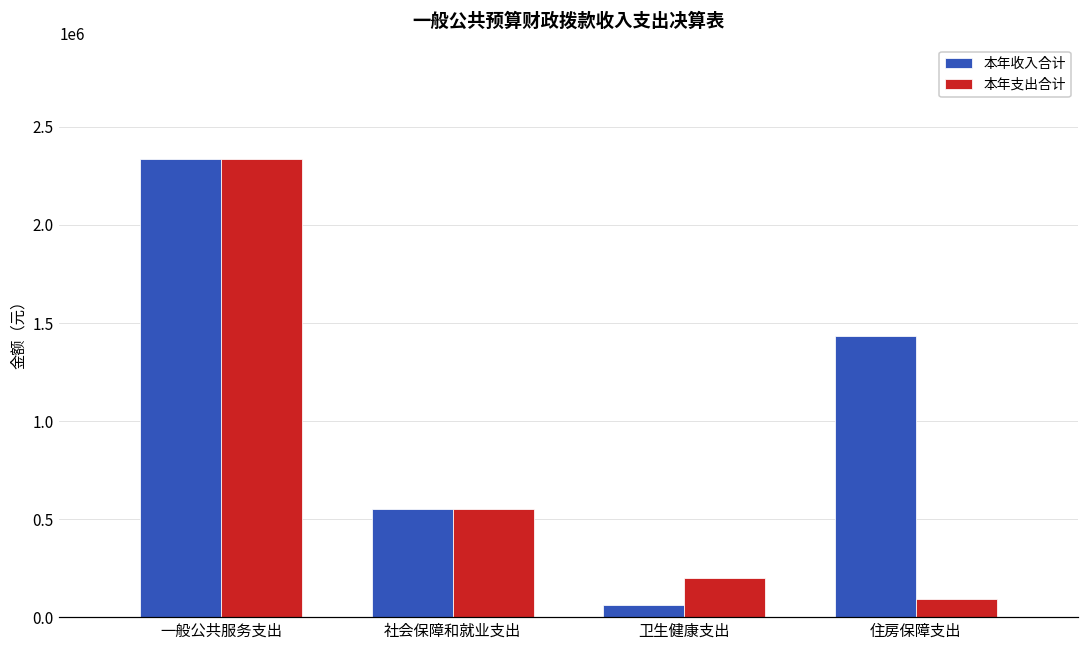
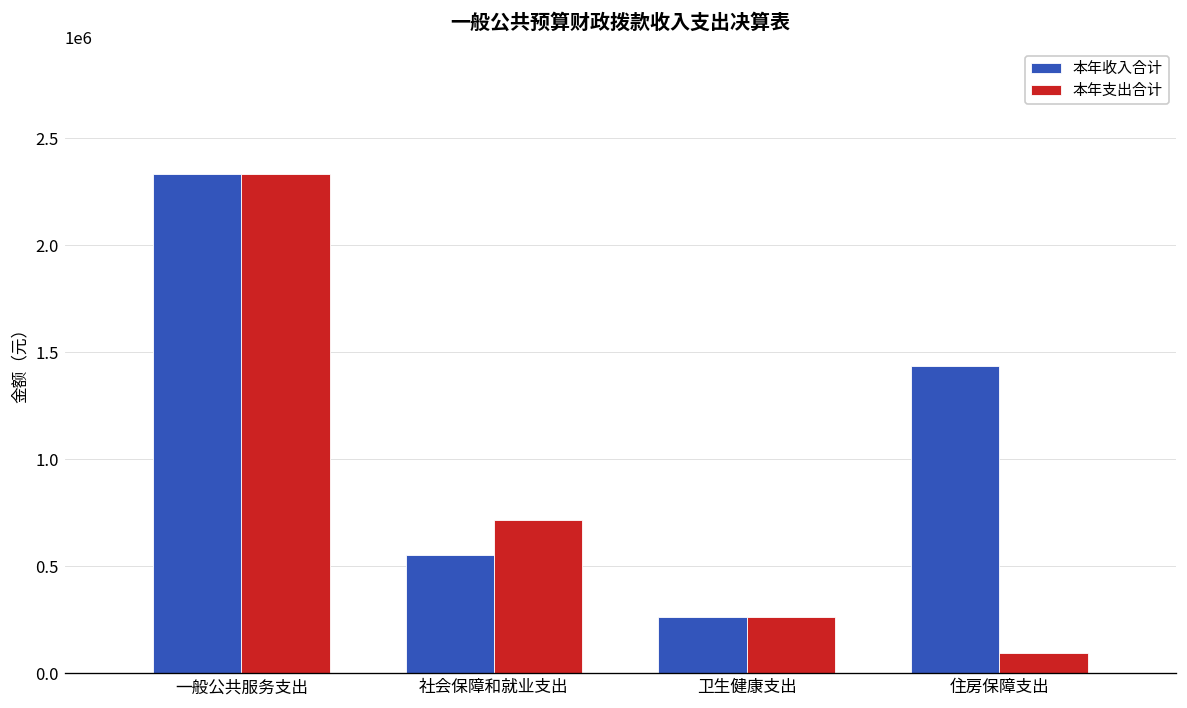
本年支出合计, 社会保障和就业支出: 550000 -> 720000
本年收入合计, 卫生健康支出: 60000 -> 270000
本年支出合计, 卫生健康支出: 200000 -> 270000
